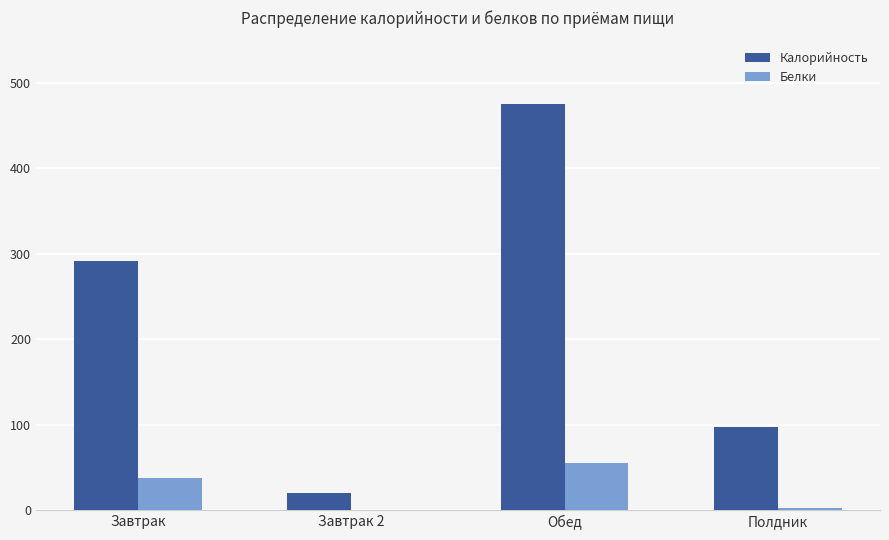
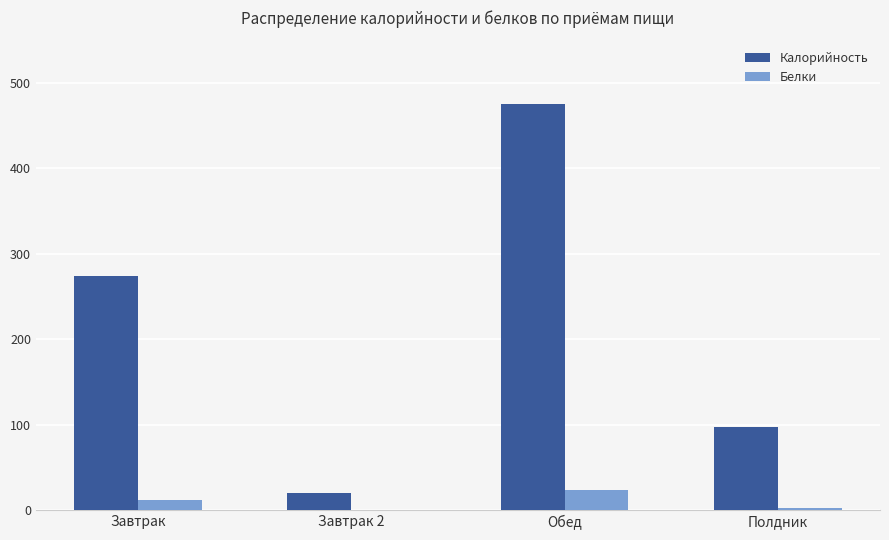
Калорийность, Завтрак: 290 -> 270
Белки, Завтрак: 40 -> 10
Белки, Обед: 50 -> 20
